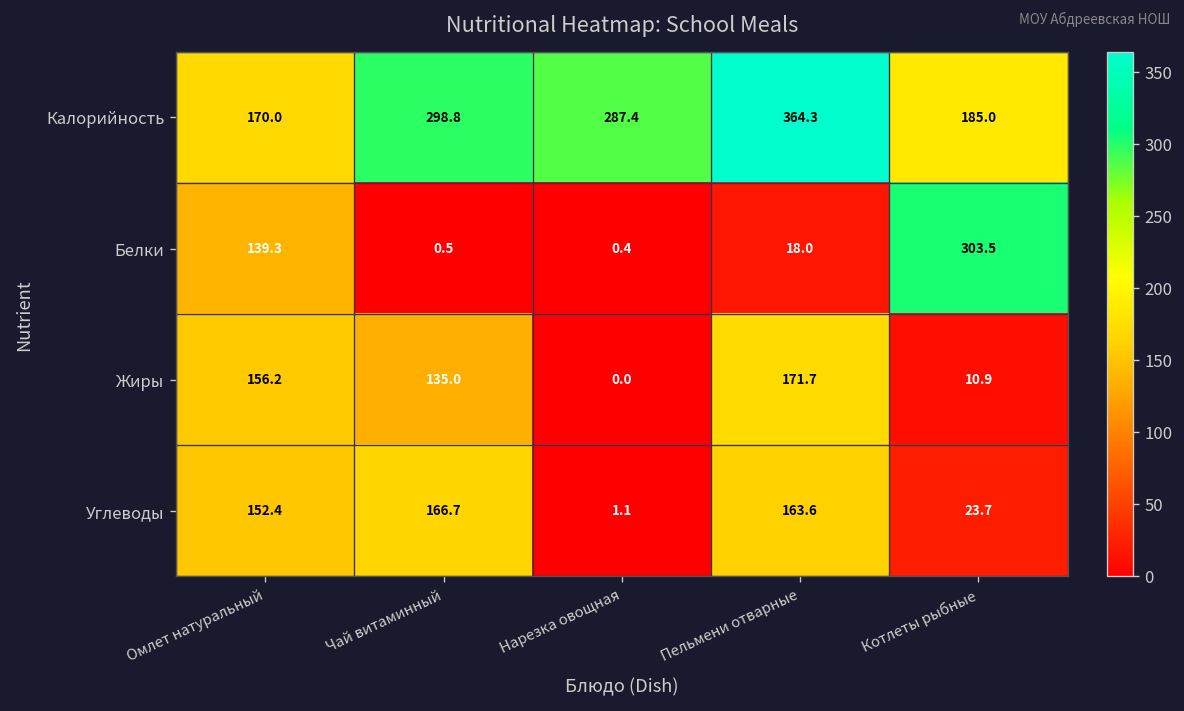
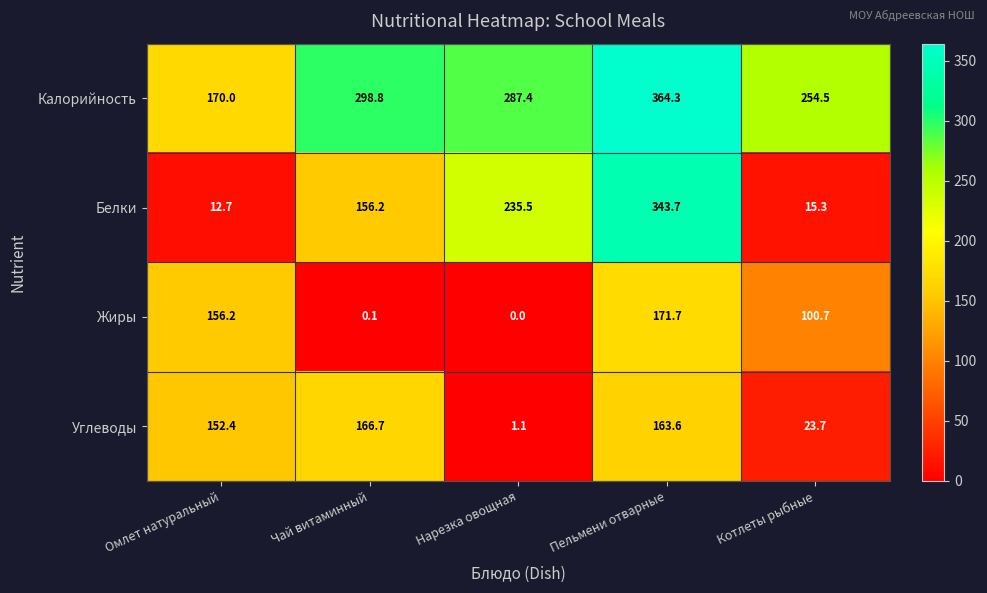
Калорийность, Котлеты рыбные: 185.0 -> 254.5
Белки, Омлет натуральный: 139.3 -> 12.7
Белки, Чай витаминный: 0.5 -> 156.2
Белки, Нарезка овощная: 0.4 -> 235.5
Белки, Пельмени отварные: 18.0 -> 343.7
Белки, Котлеты рыбные: 303.5 -> 15.3
Жиры, Чай витаминный: 135.0 -> 0.1
Жиры, Котлеты рыбные: 10.9 -> 100.7
